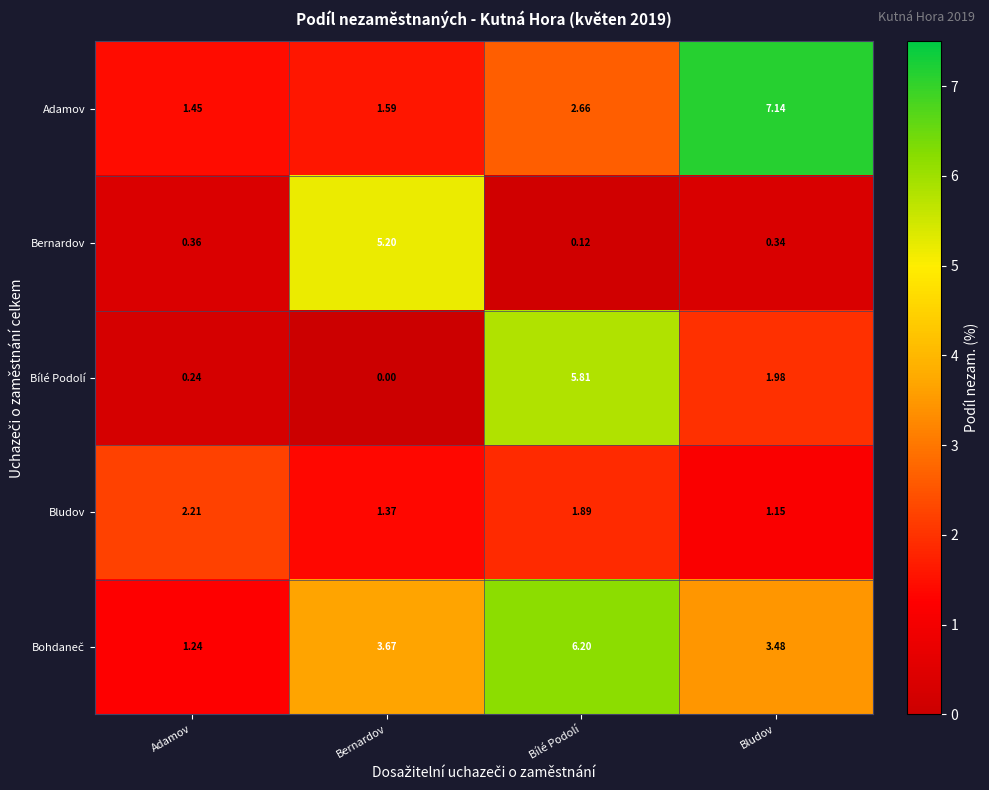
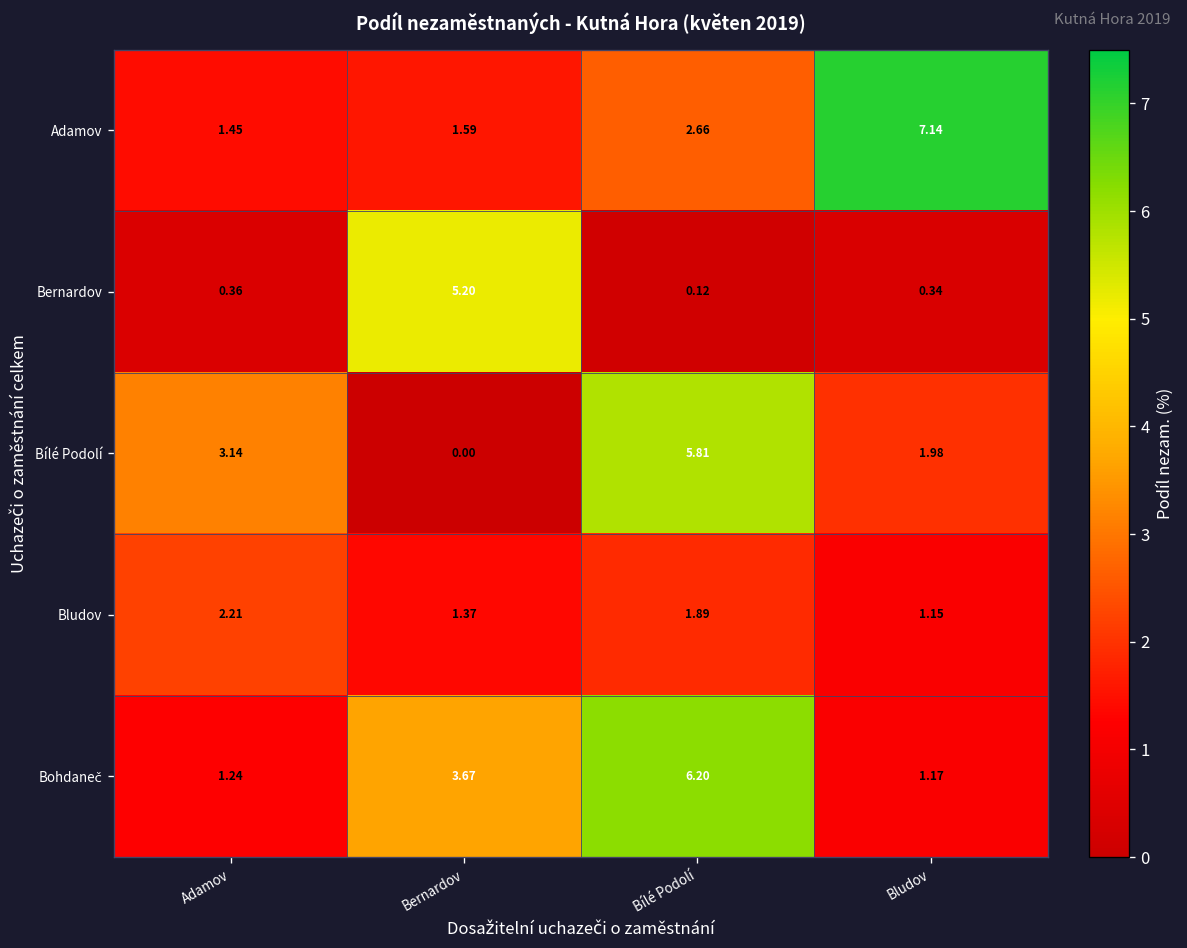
Bílé Podolí, Adamov: 0.24 -> 3.14
Bohdaneč, Bludov: 3.48 -> 1.17
